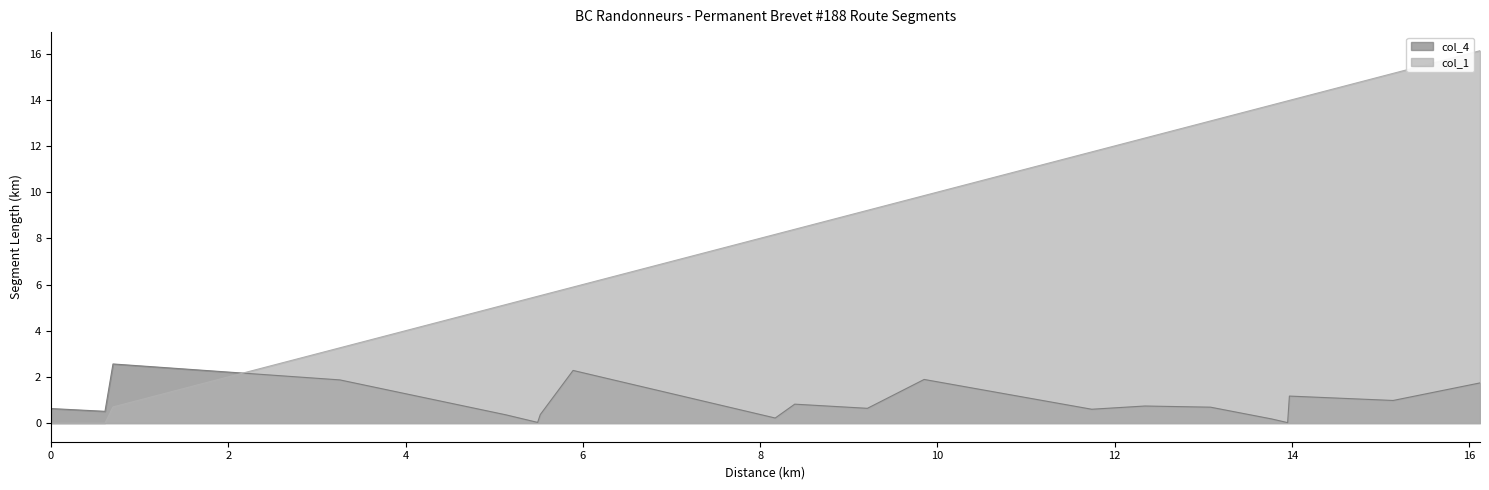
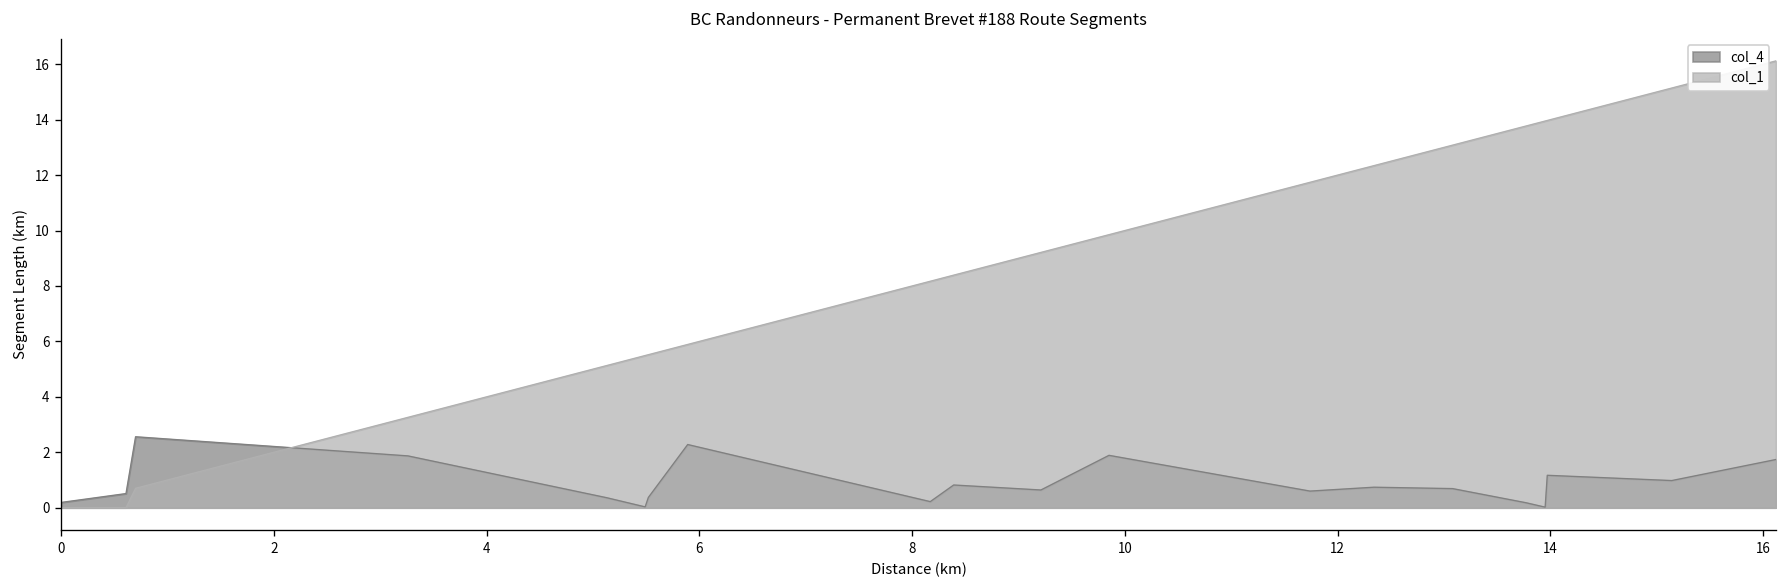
col_4, 0: 0.6 -> 0.2
